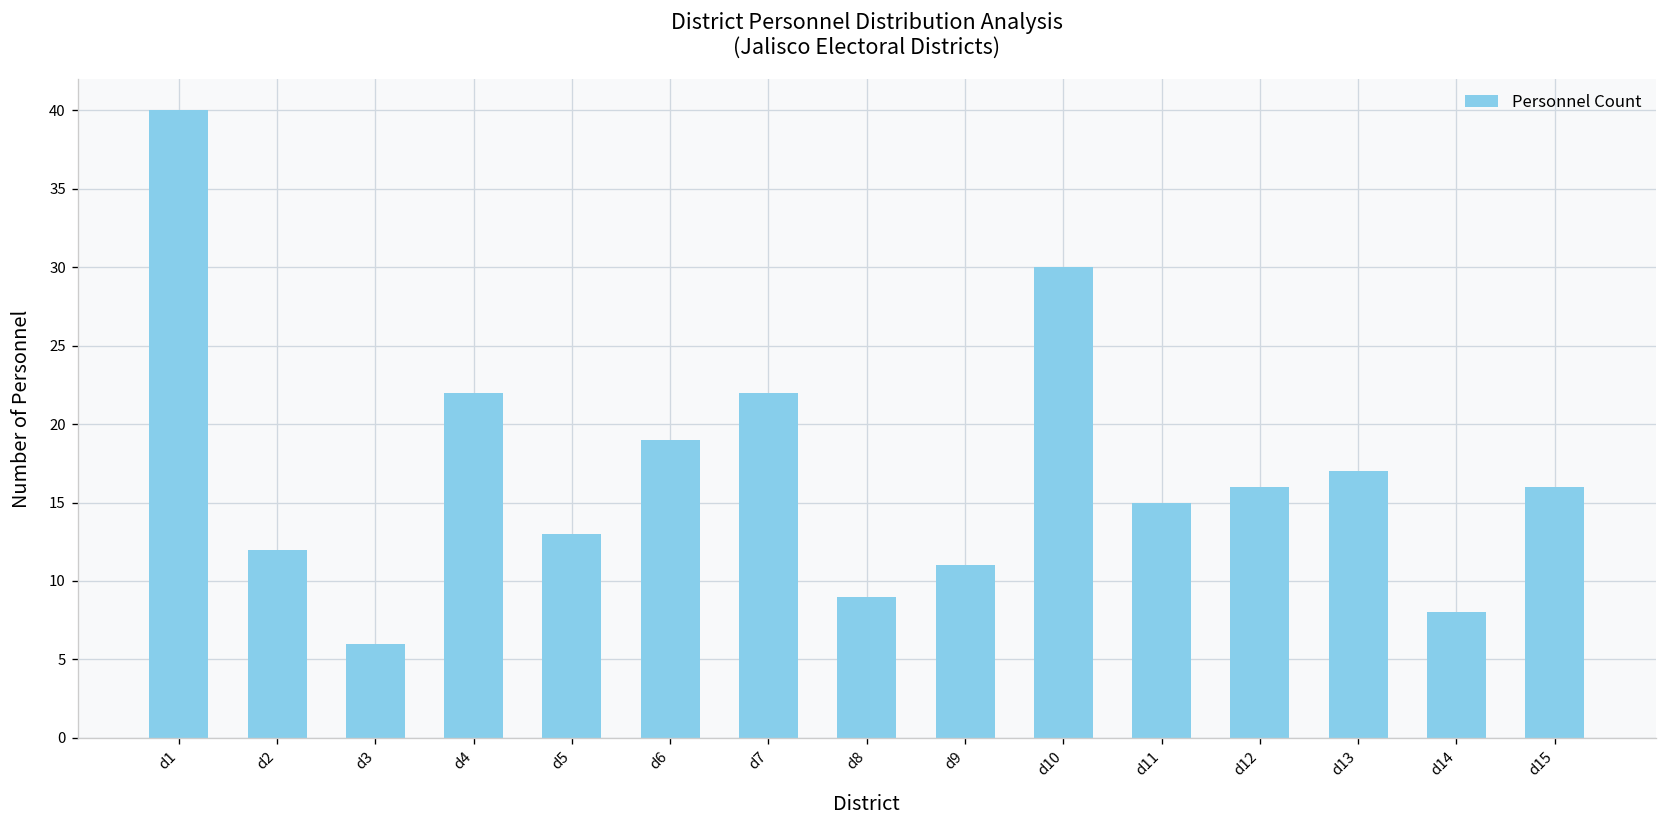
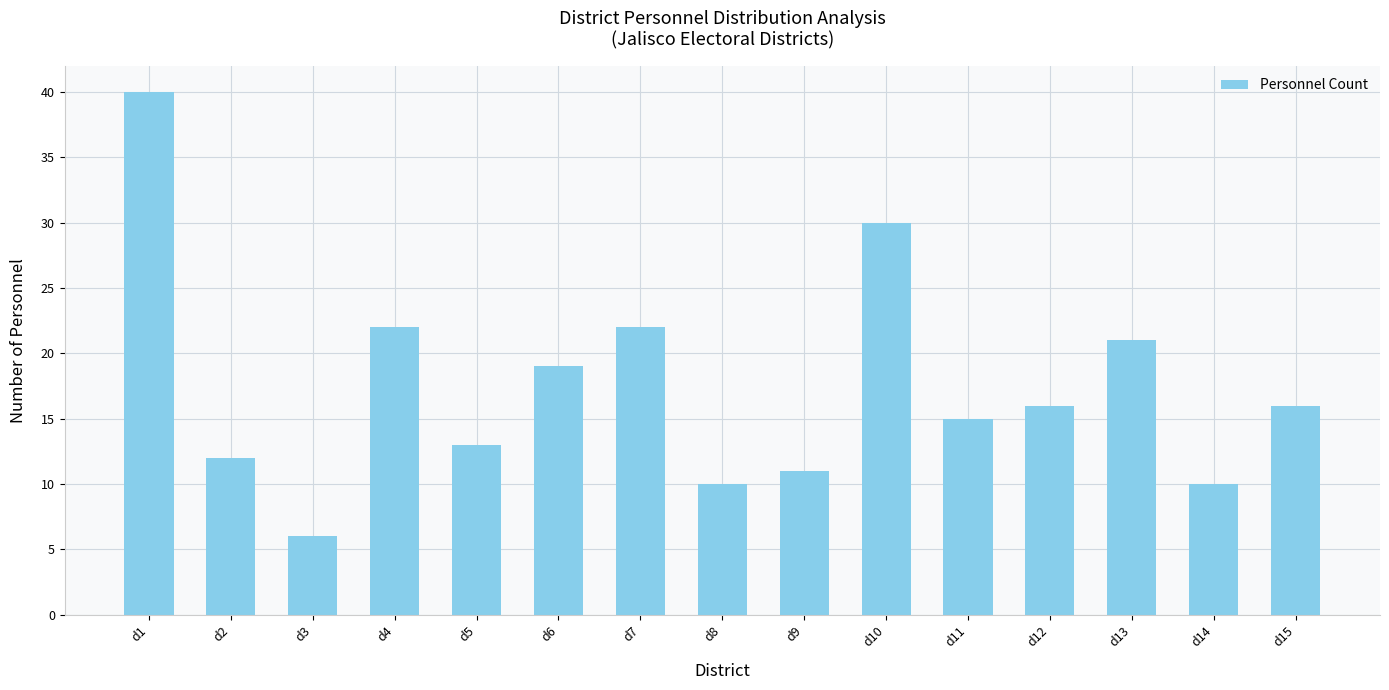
d8: 9 -> 10
d13: 17 -> 21
d14: 8 -> 10
